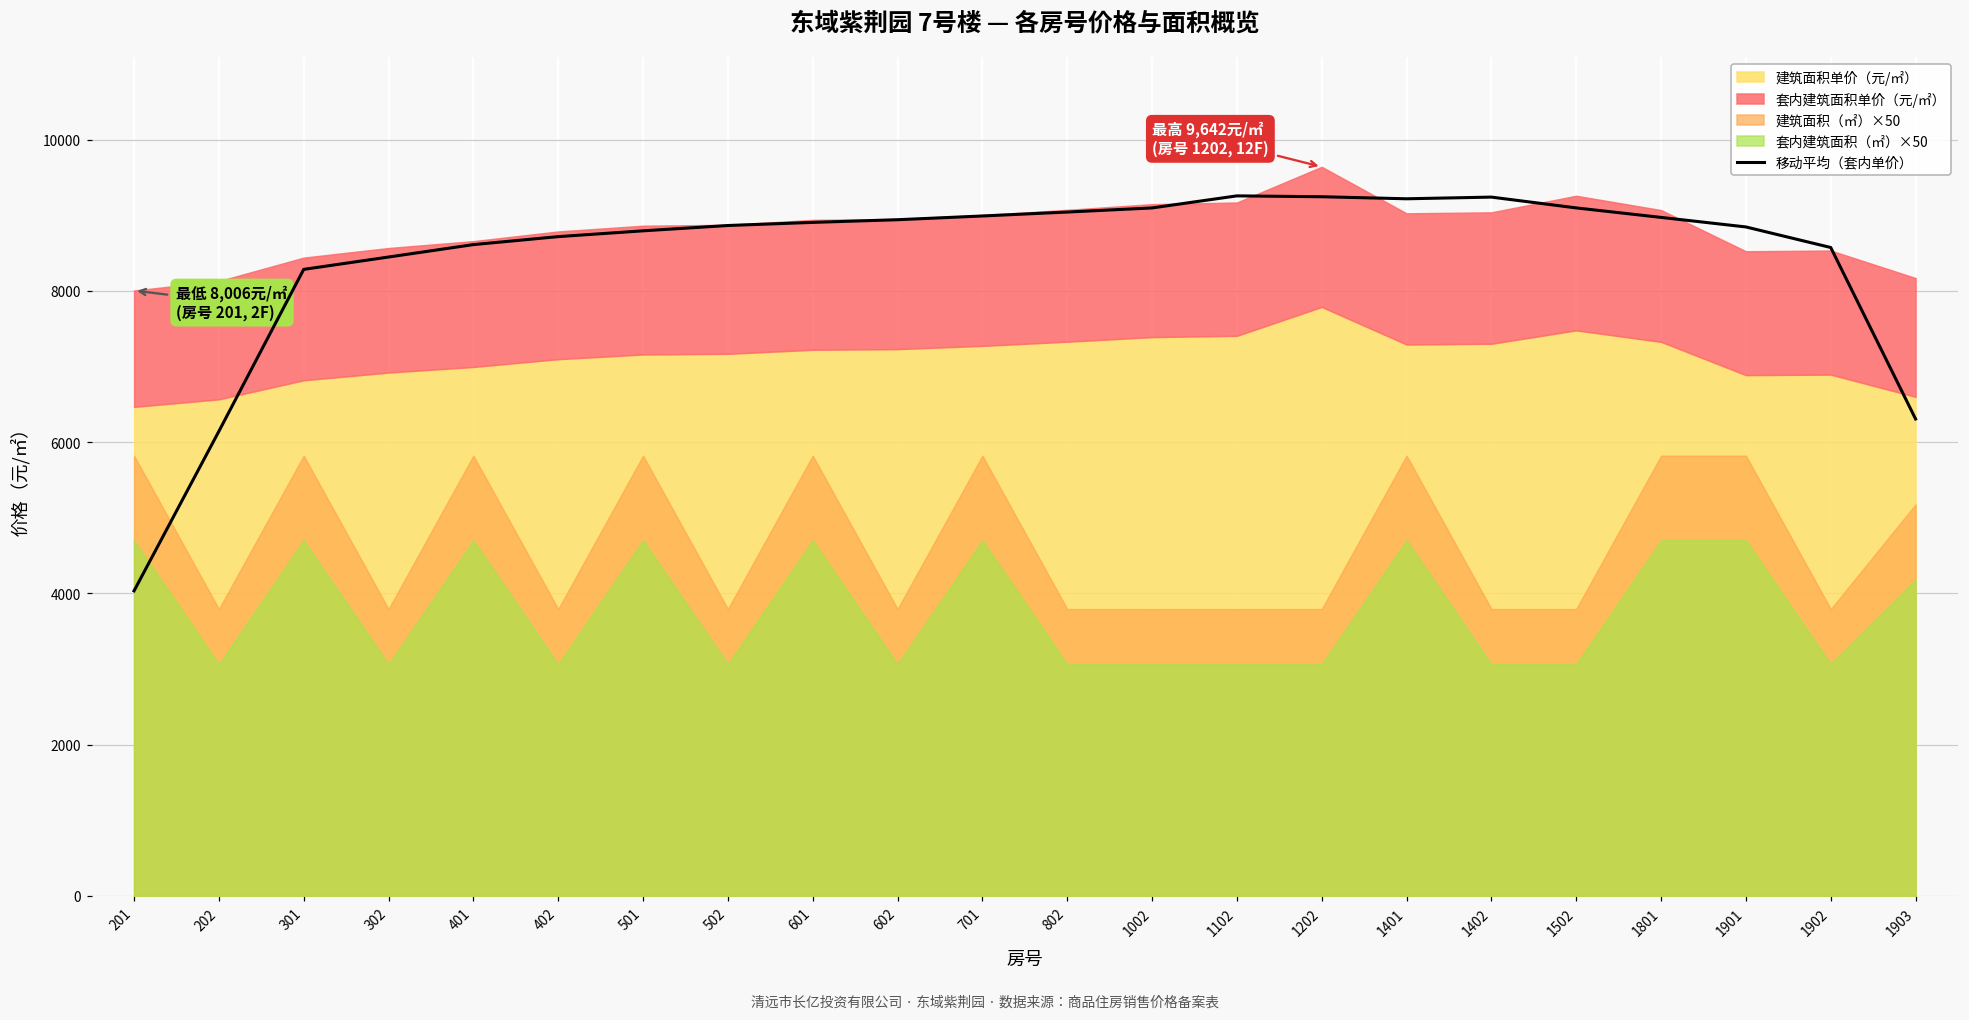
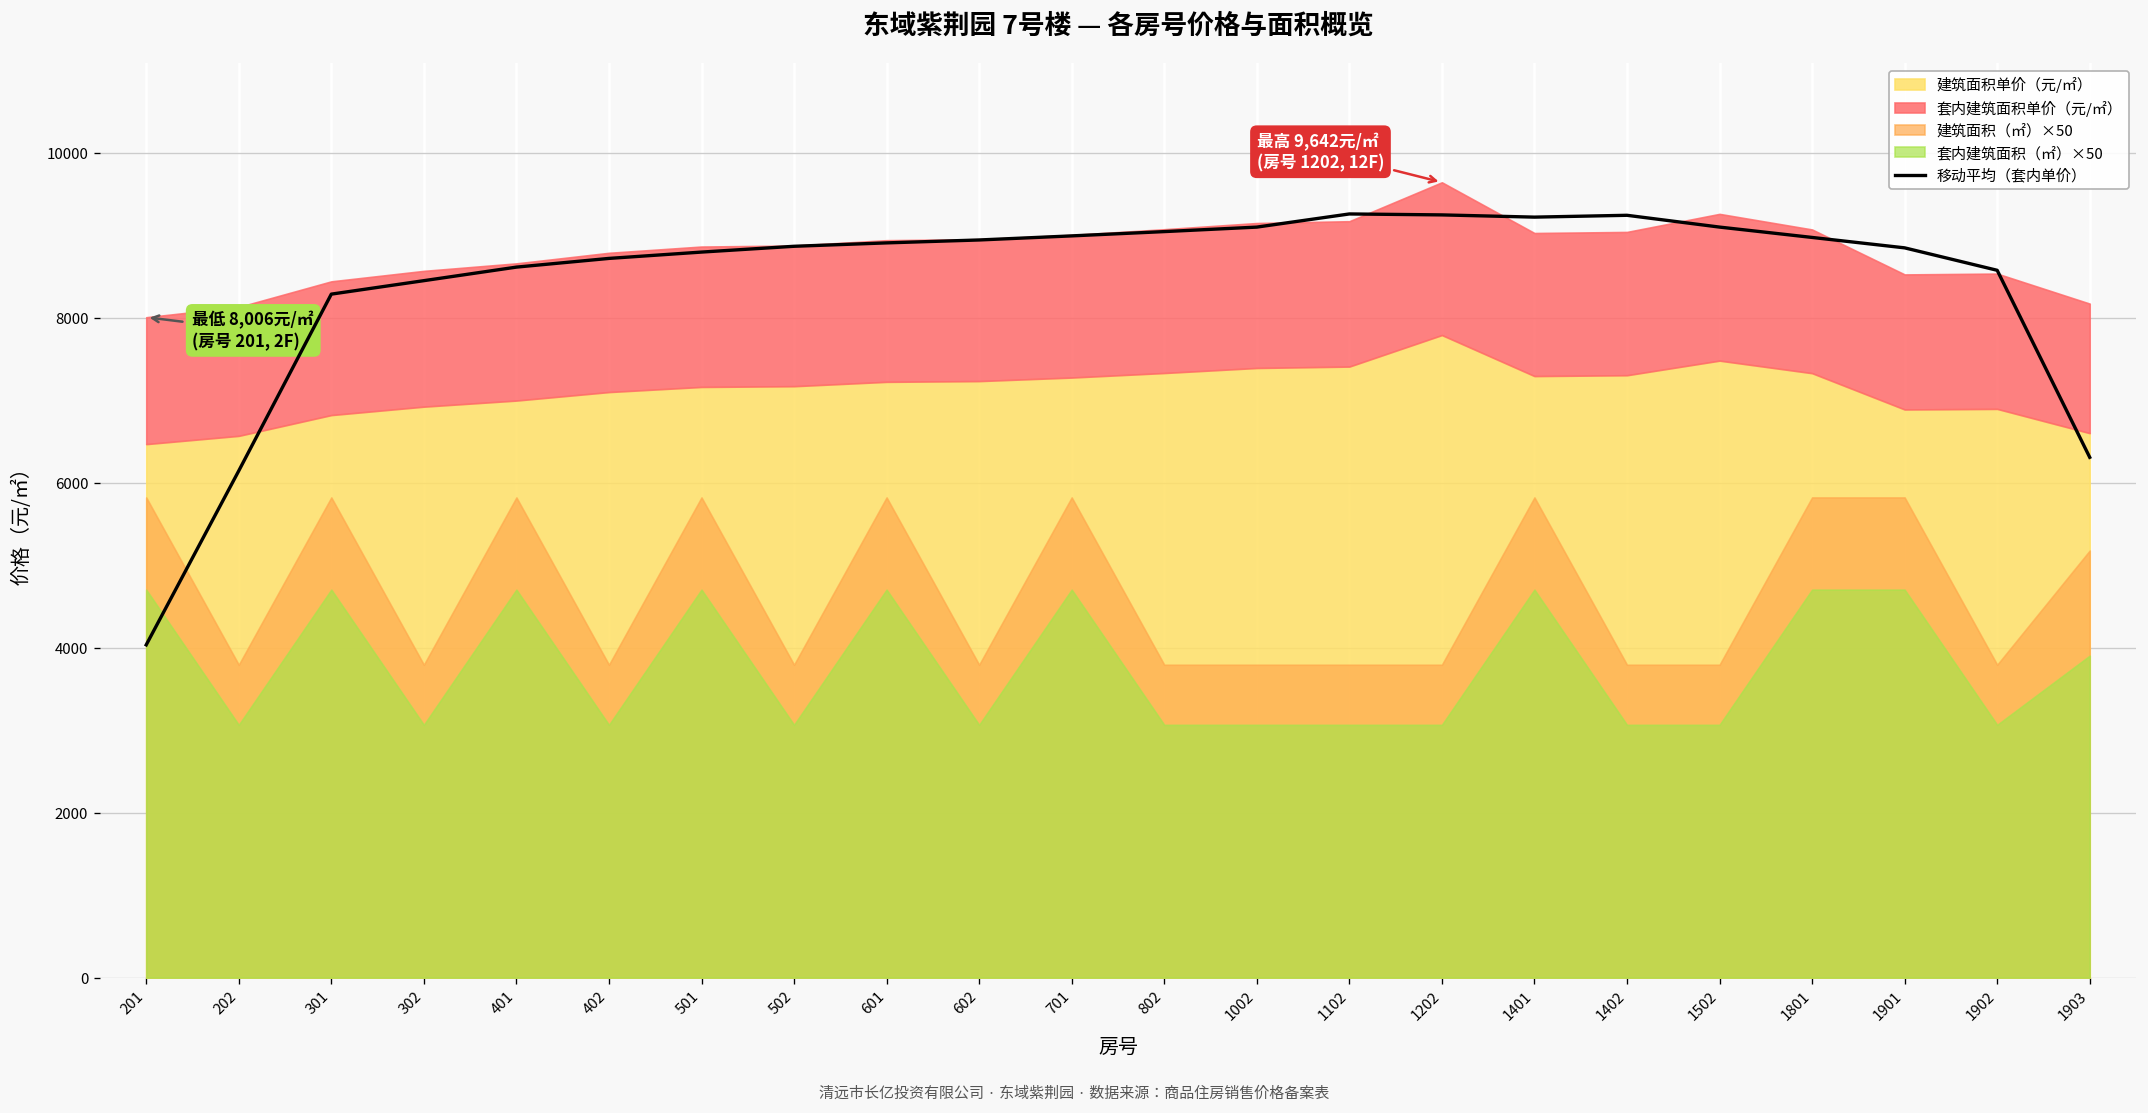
套内建筑面积（㎡）×50, 1903: 4200 -> 3900
